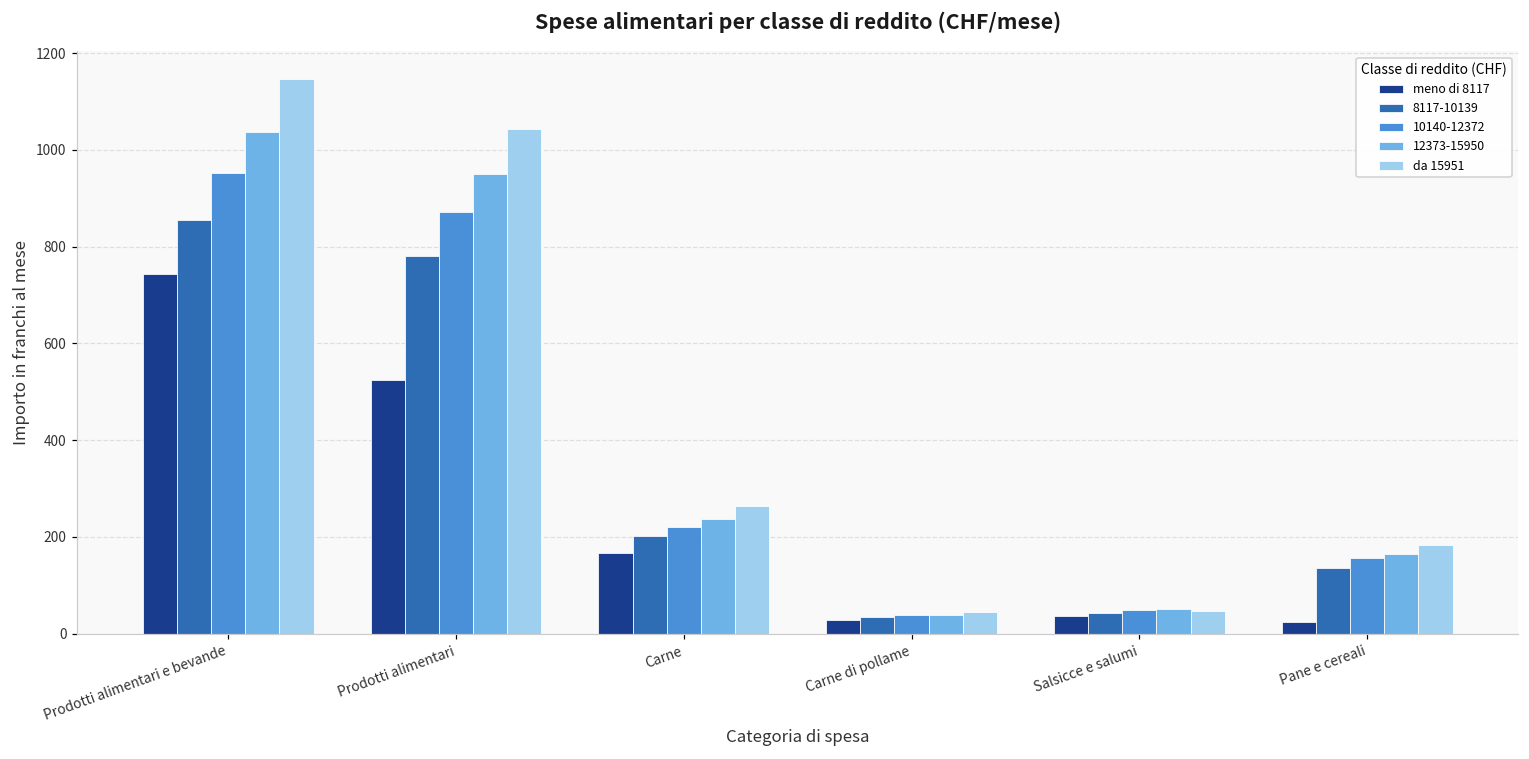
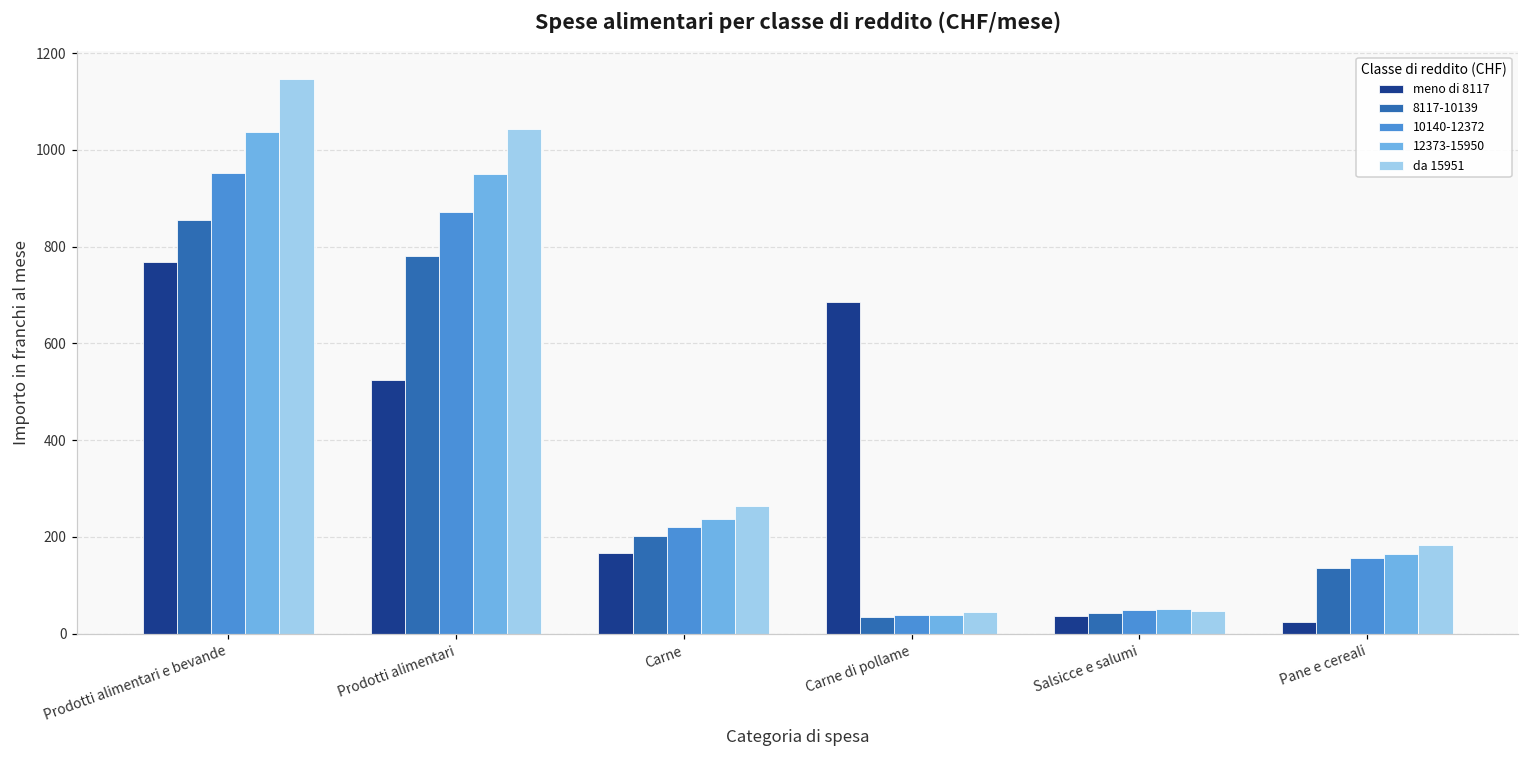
meno di 8117, Prodotti alimentari e bevande: 740 -> 770
meno di 8117, Carne di pollame: 30 -> 690
